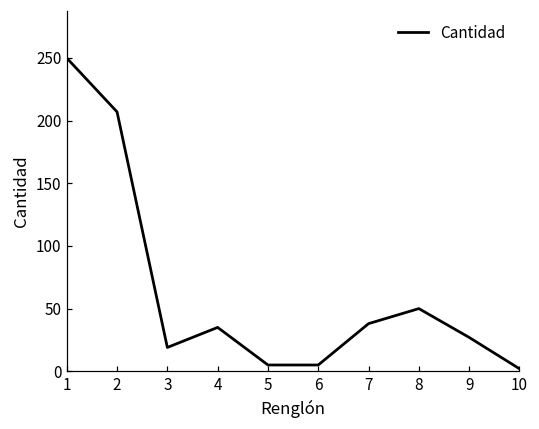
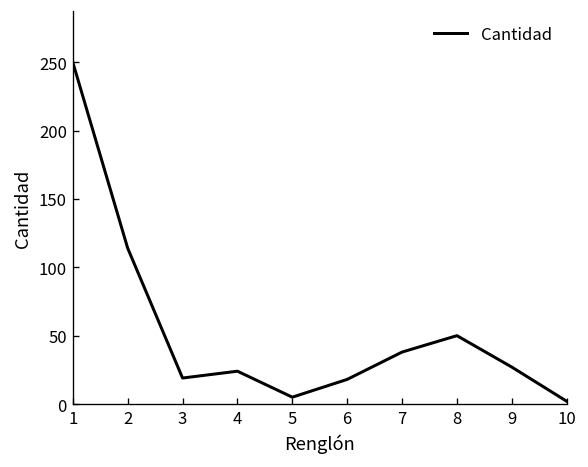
2: 207 -> 114
4: 35 -> 24
6: 5 -> 18
